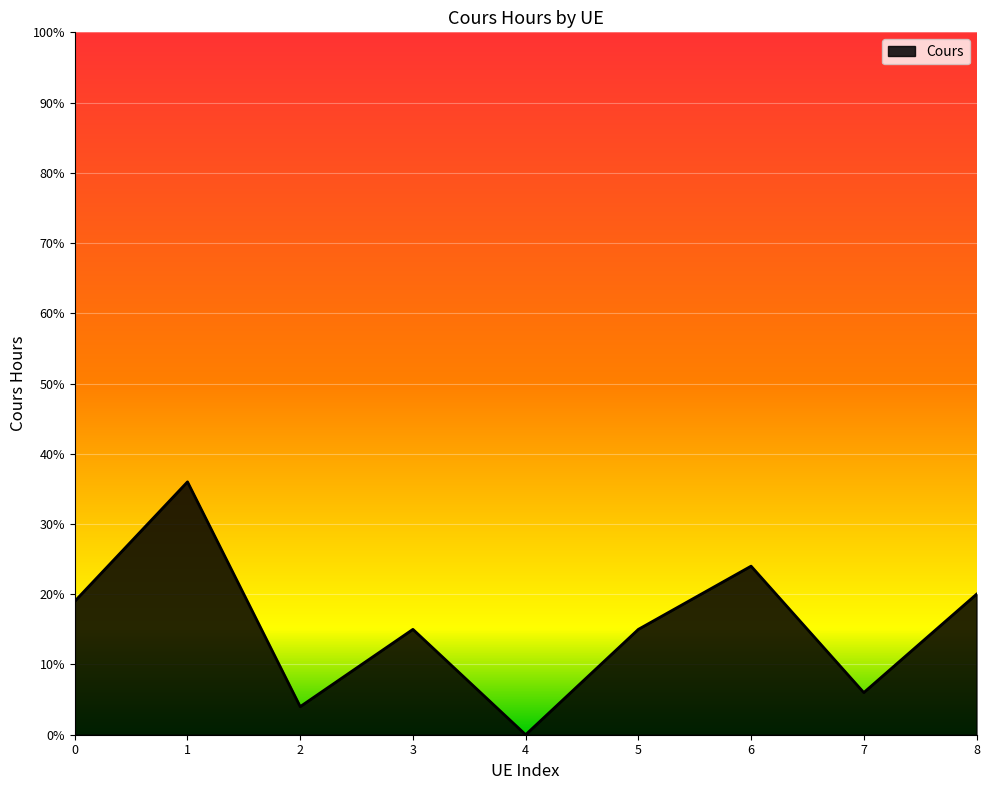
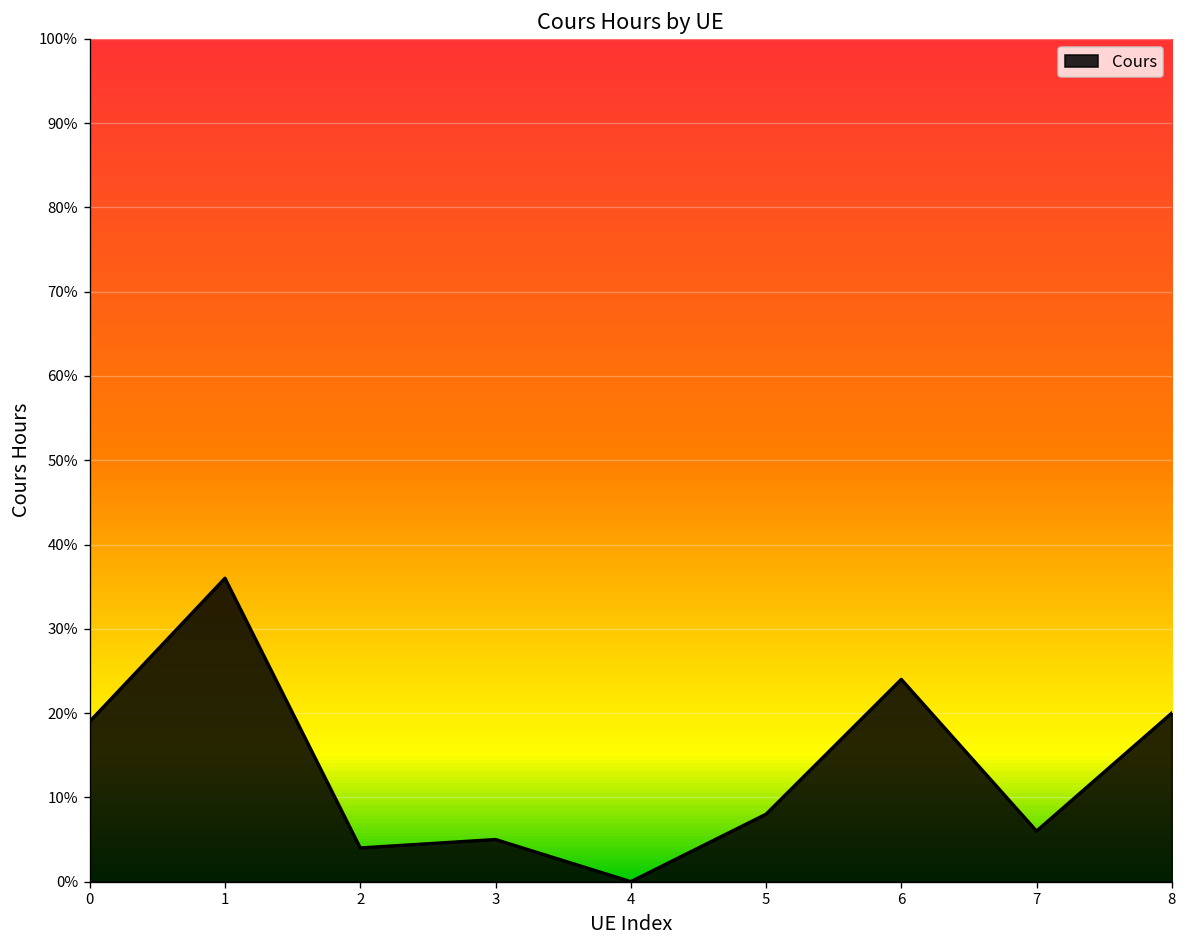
3: 15% -> 5%
5: 15% -> 8%
